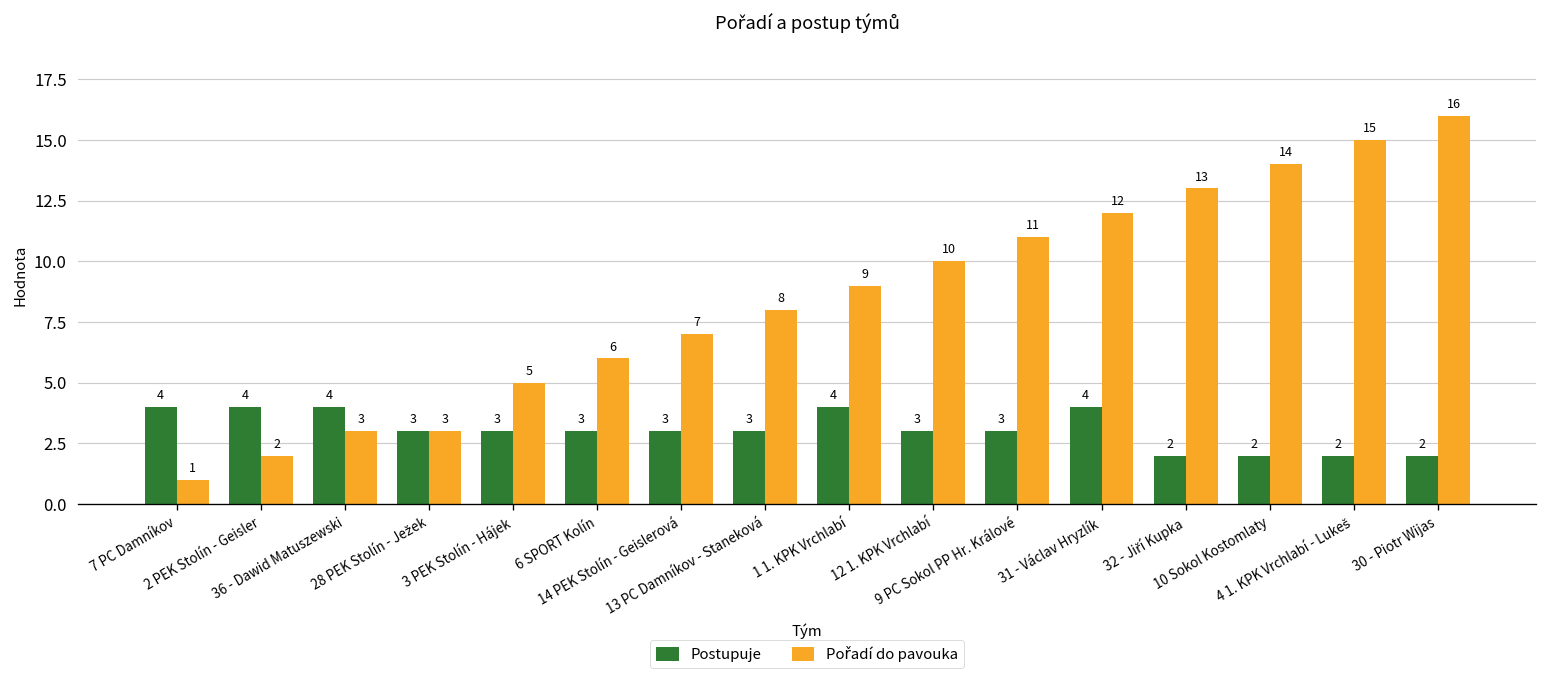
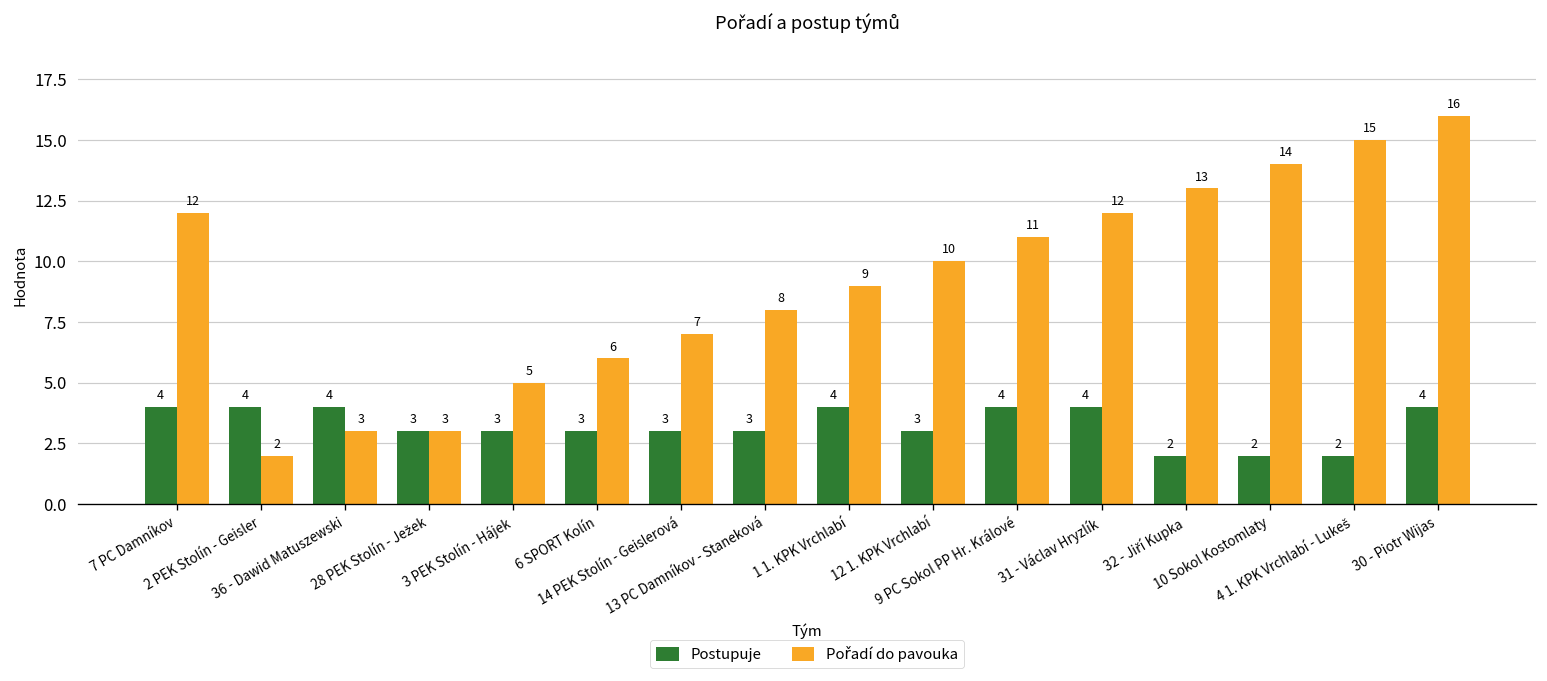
Pořadí do pavouka, 7 PC Damníkov: 1 -> 12
Postupuje, 9 PC Sokol PP Hr. Králové: 3 -> 4
Postupuje, 30 - Piotr Wijas: 2 -> 4
